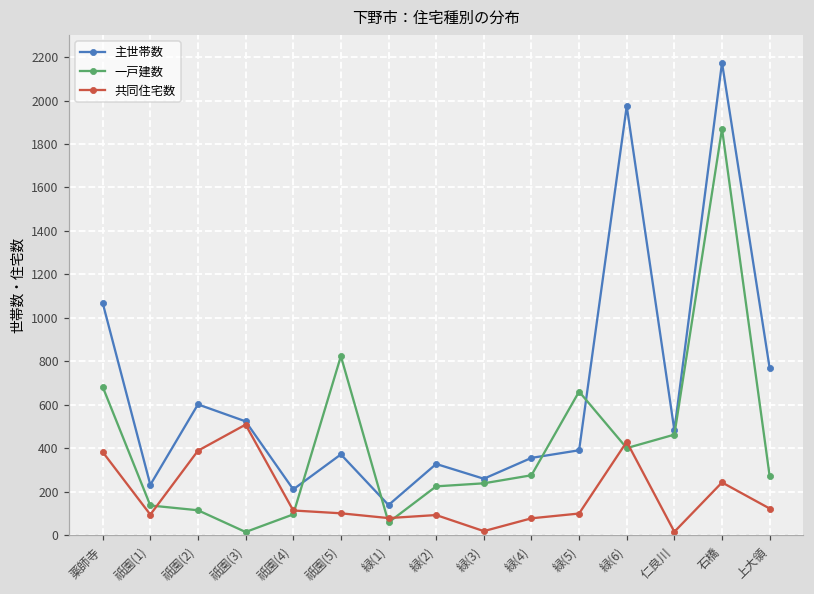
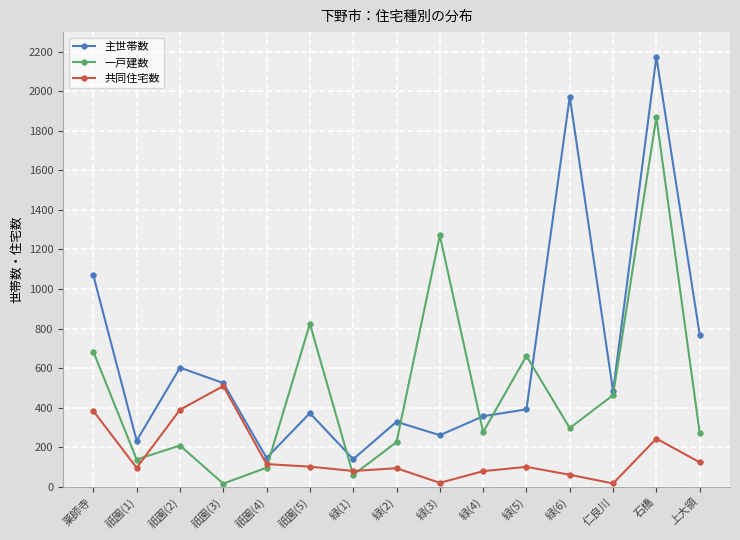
一戸建数, 祇園(2): 120 -> 210
主世帯数, 祇園(4): 210 -> 150
一戸建数, 緑(3): 240 -> 1270
一戸建数, 緑(6): 400 -> 300
共同住宅数, 緑(6): 430 -> 60
